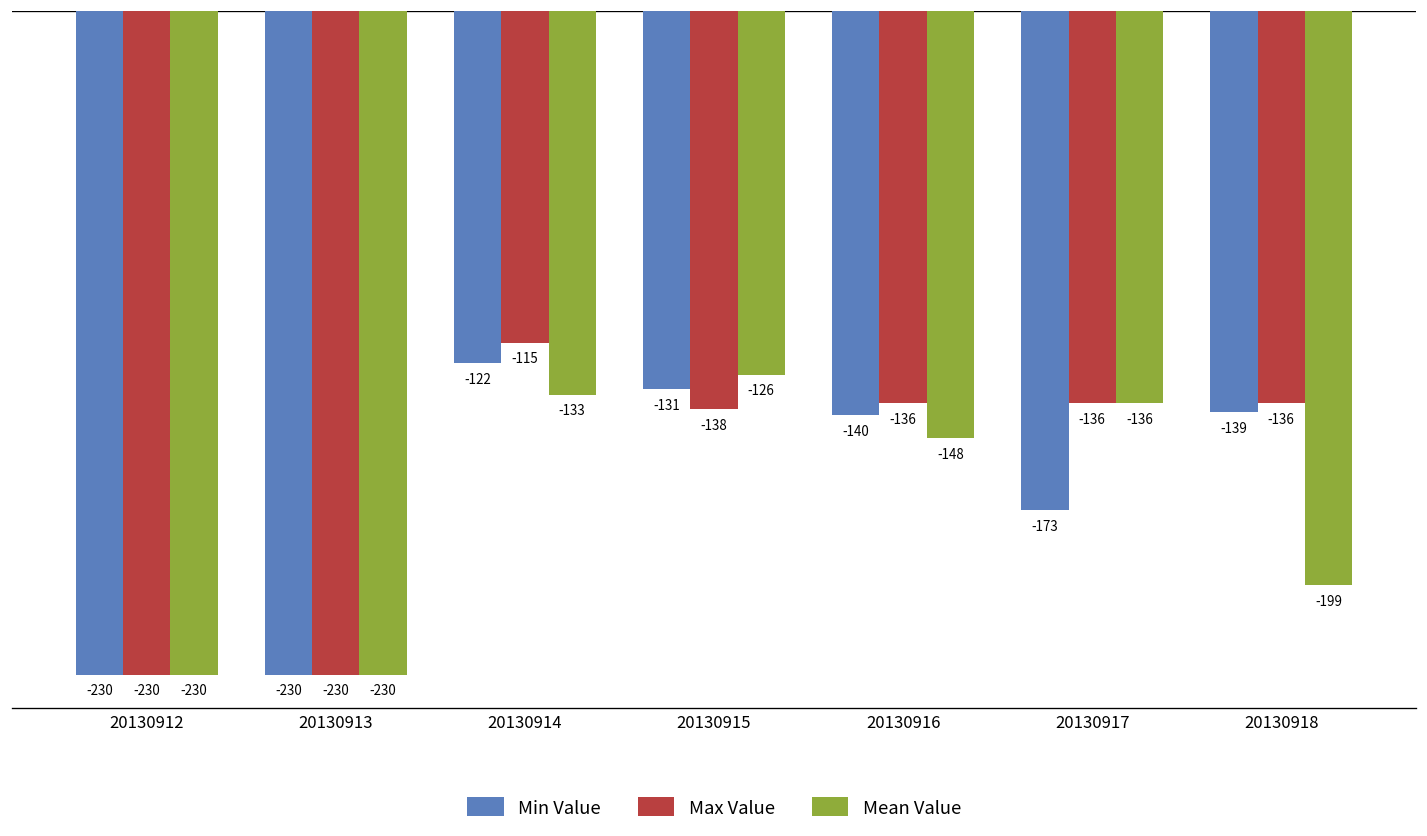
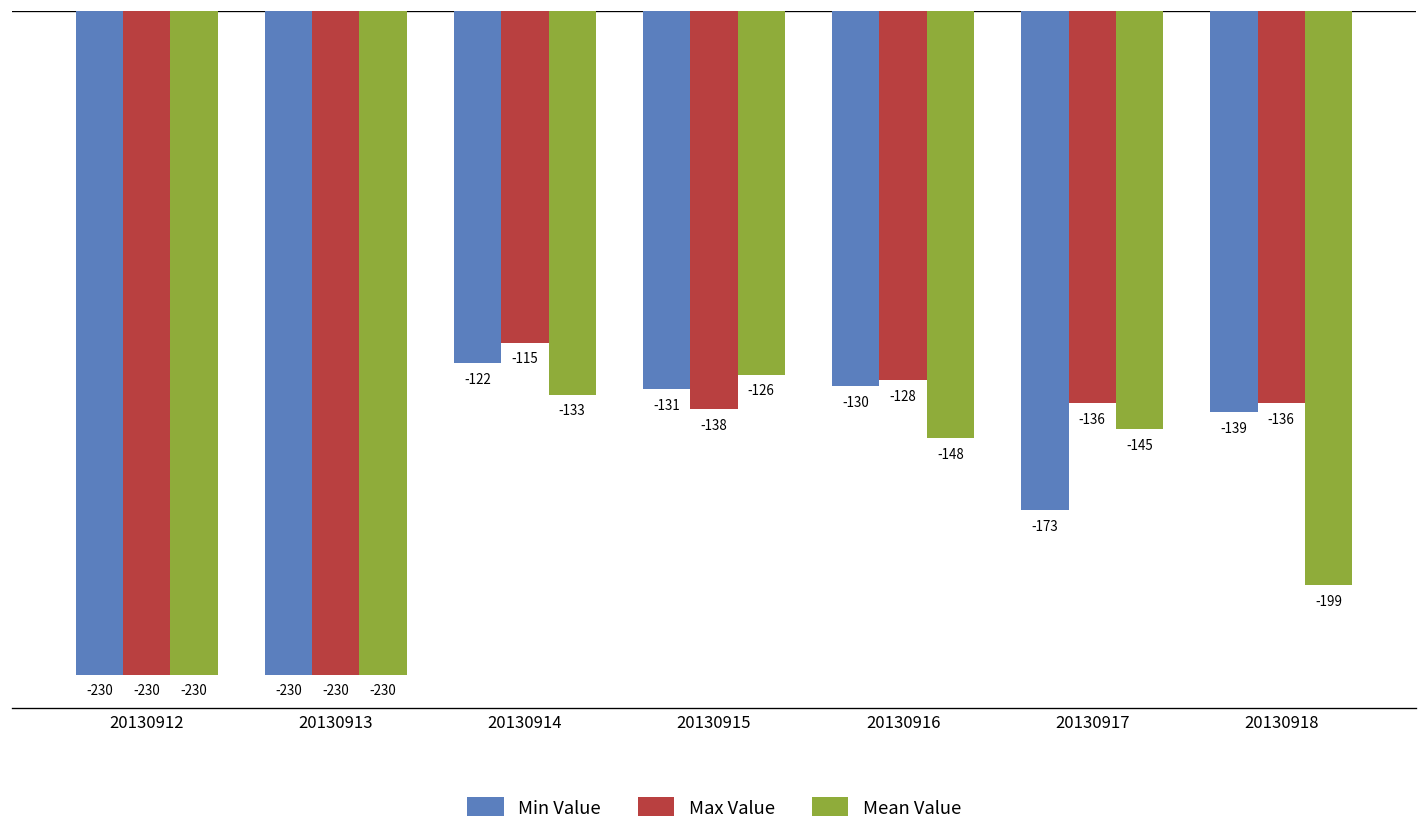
Min Value, 20130916: -140 -> -130
Max Value, 20130916: -136 -> -128
Mean Value, 20130917: -136 -> -145
